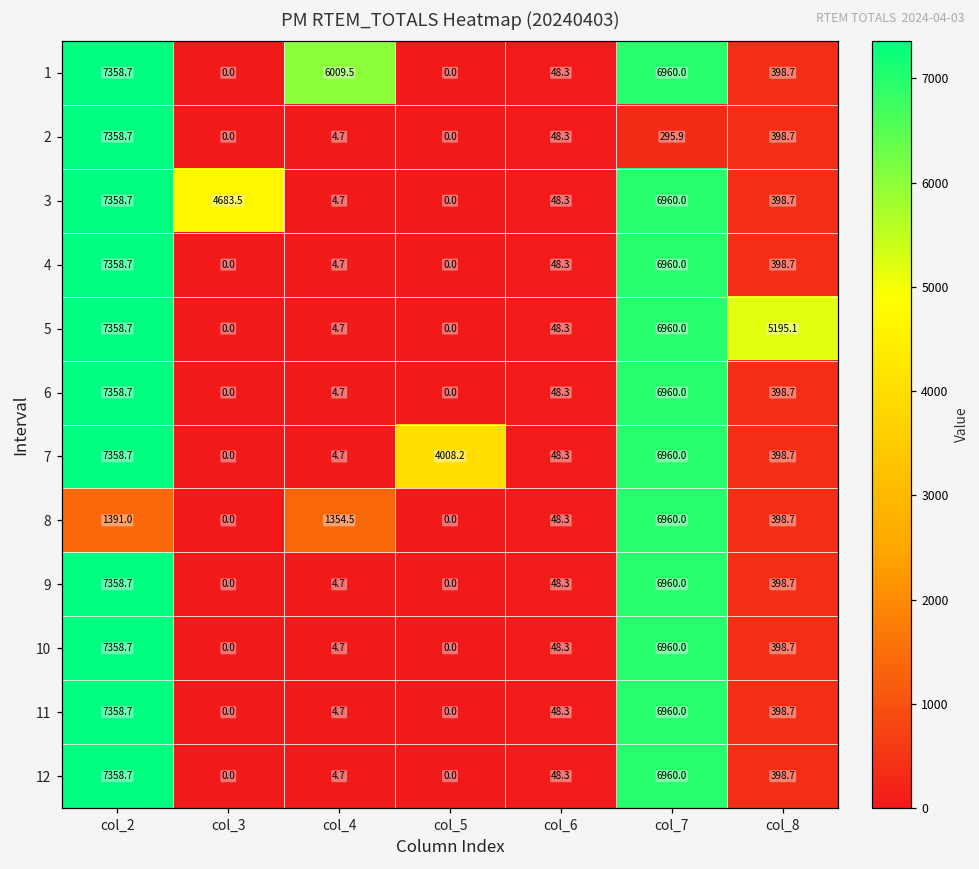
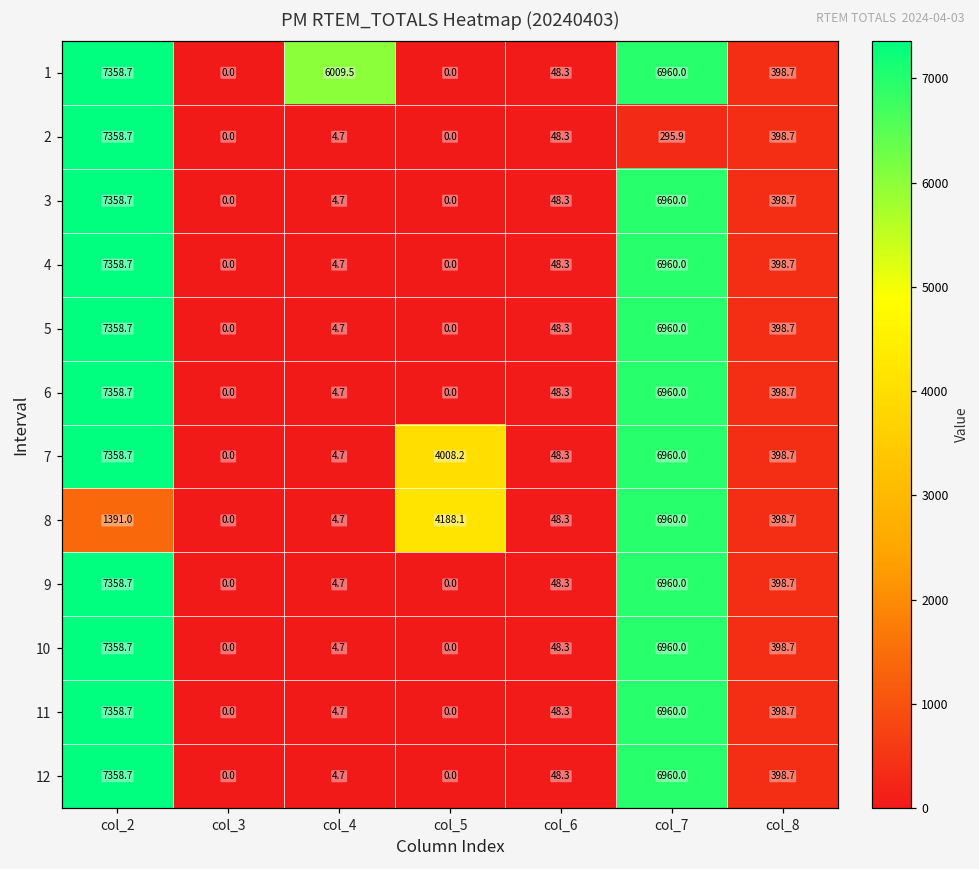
3, col_3: 4683.5 -> 0.0
5, col_8: 5195.1 -> 398.7
8, col_4: 1354.5 -> 4.7
8, col_5: 0.0 -> 4188.1
